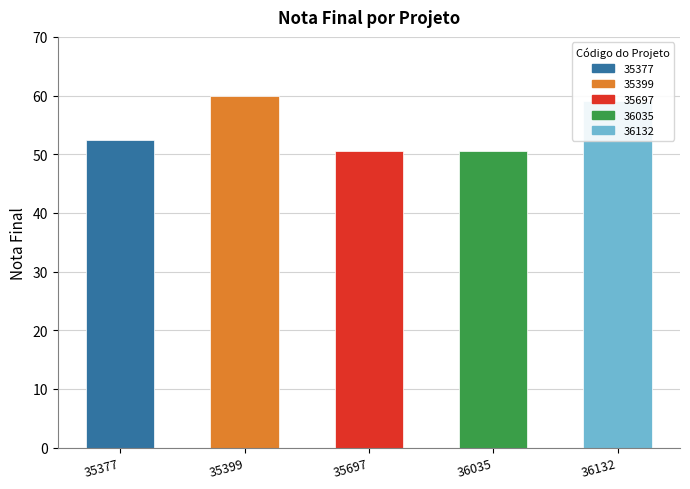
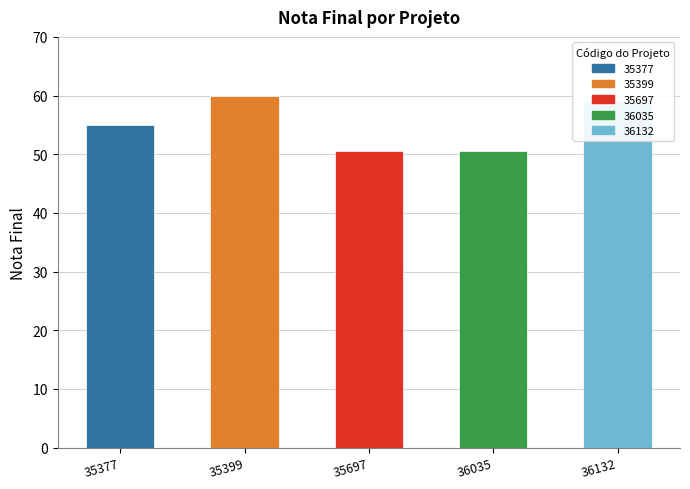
35377: 53 -> 55
